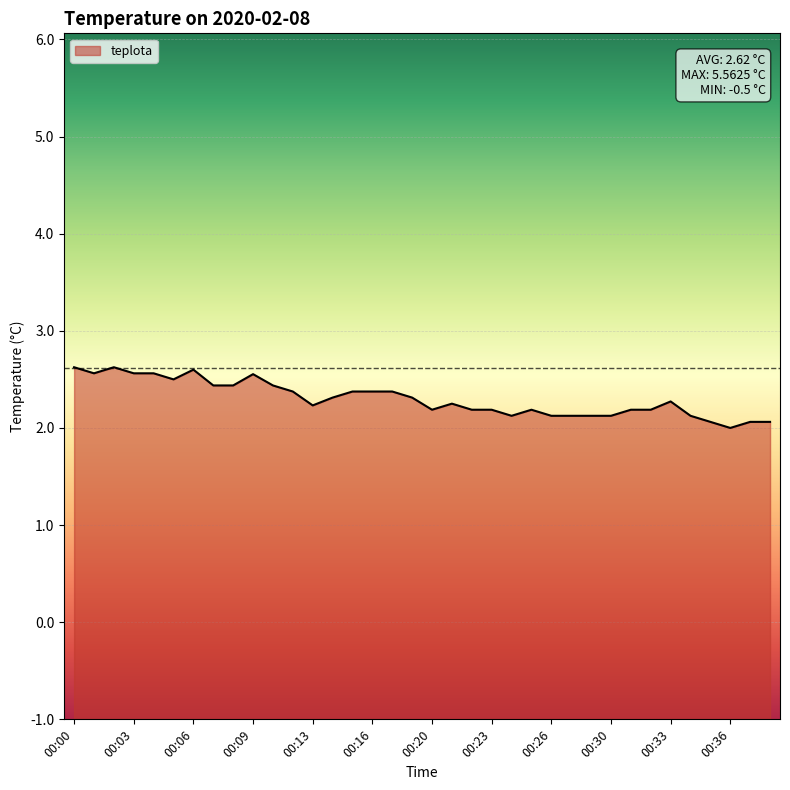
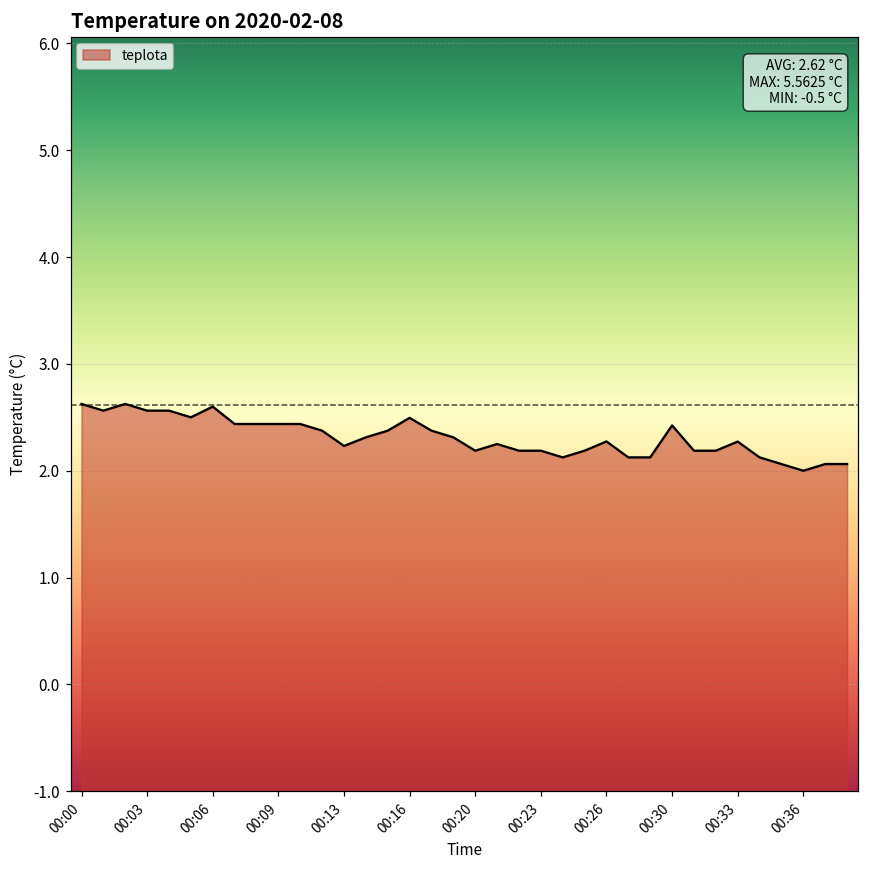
00:09: 2.6 -> 2.4
00:16: 2.4 -> 2.5
00:26: 2.1 -> 2.3
00:30: 2.1 -> 2.4
